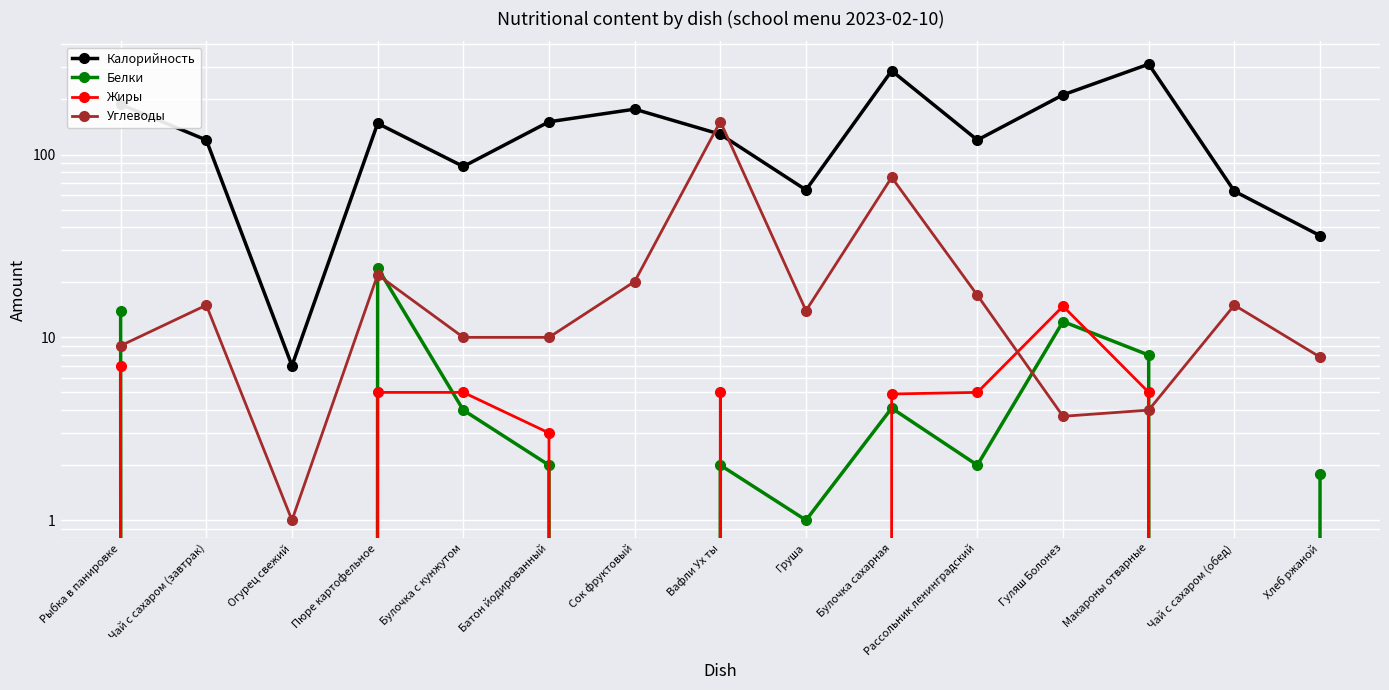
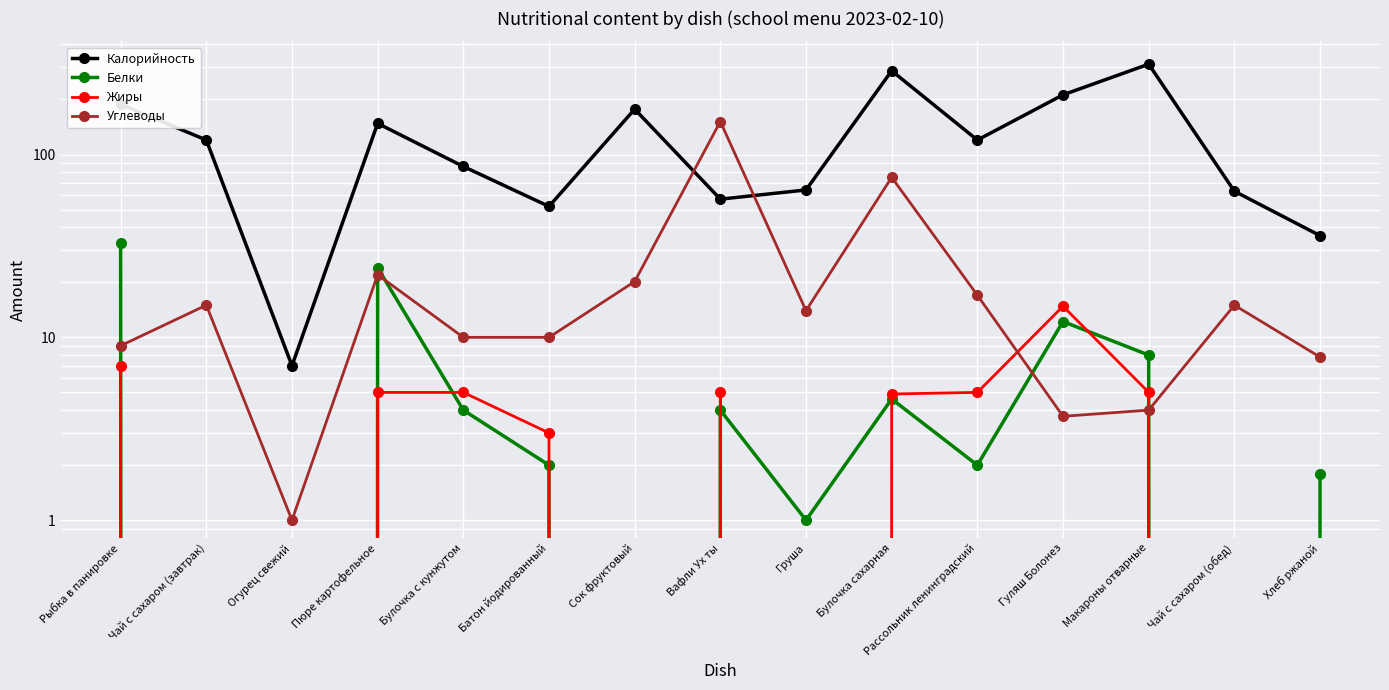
Белки, Рыбка в панировке: 14 -> 33
Калорийность, Батон йодированный: 150 -> 52
Калорийность, Вафли Ух ты: 130 -> 57
Белки, Вафли Ух ты: 2 -> 4
Белки, Булочка сахарная: 4.1 -> 4.6
